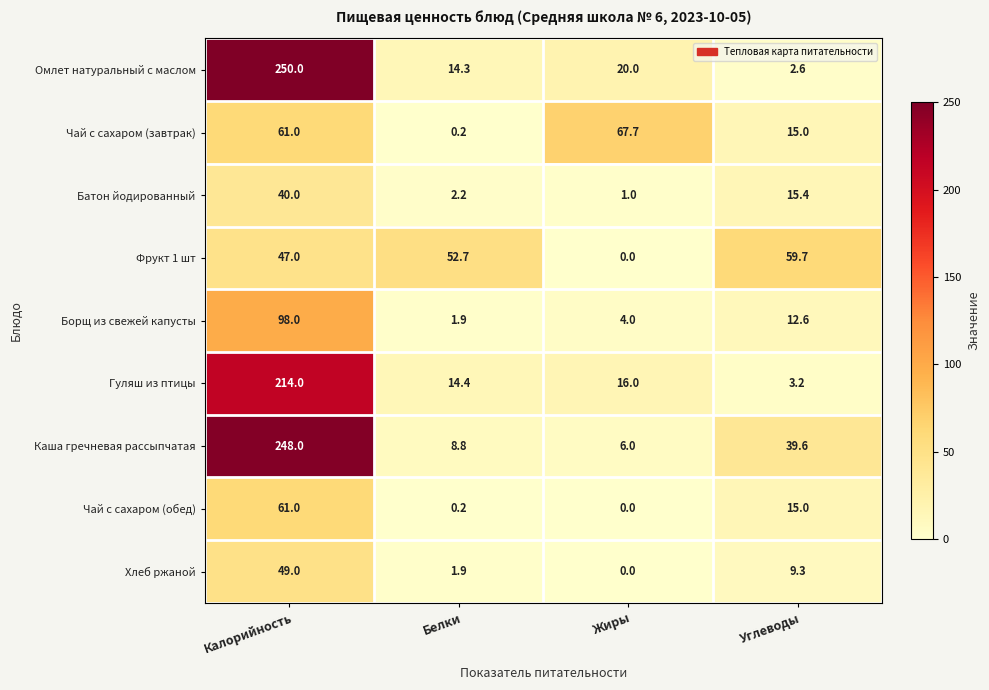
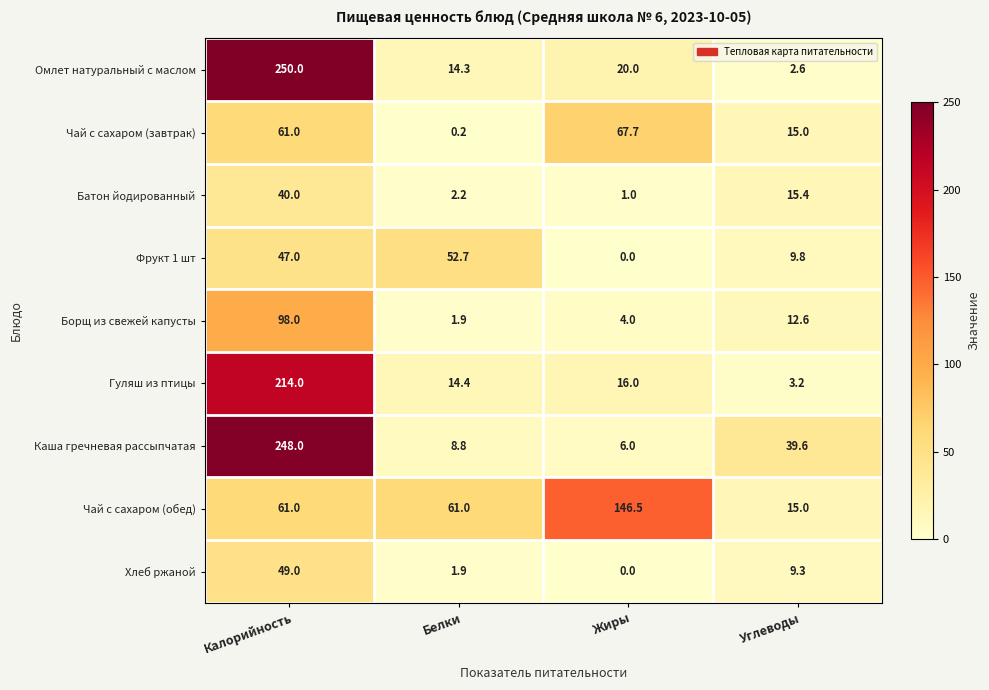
Фрукт 1 шт, Углеводы: 59.7 -> 9.8
Чай с сахаром (обед), Белки: 0.2 -> 61.0
Чай с сахаром (обед), Жиры: 0.0 -> 146.5
